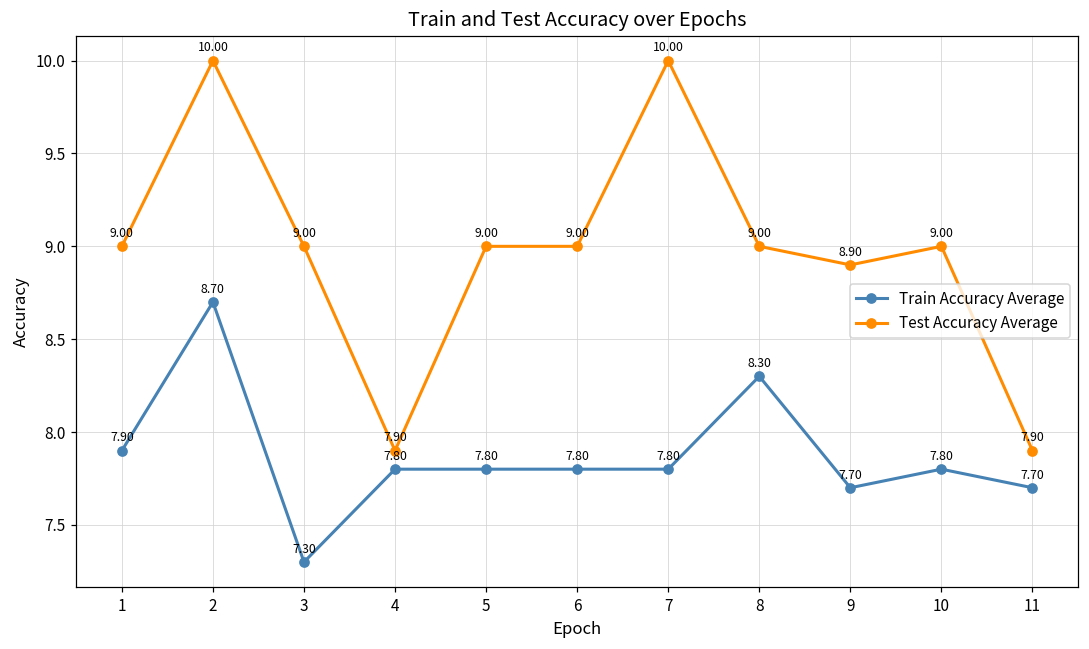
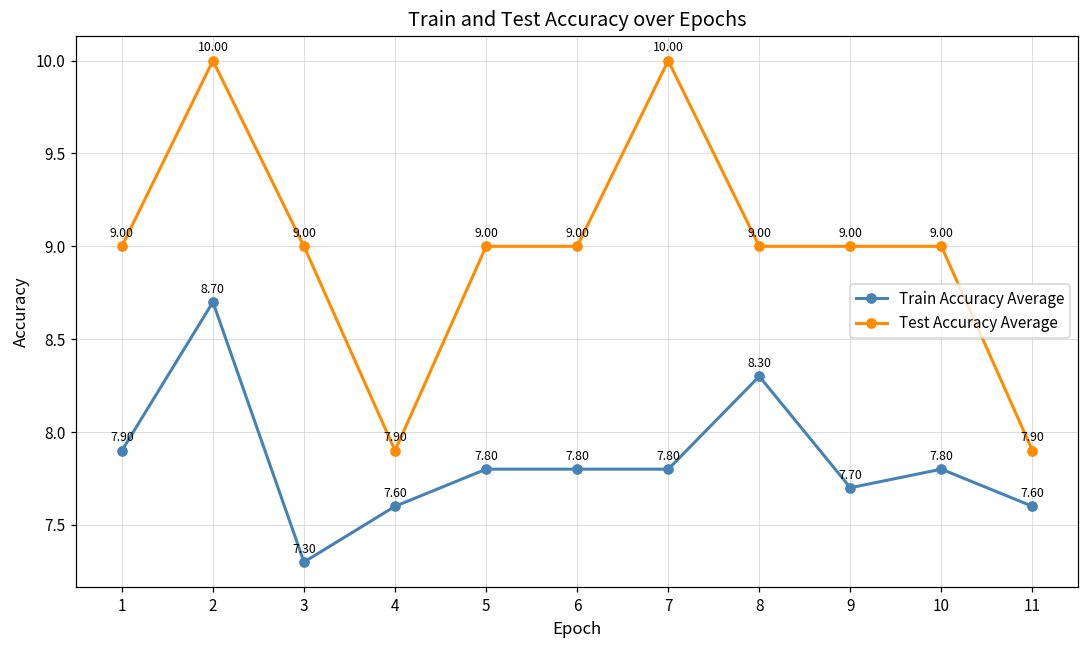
Train Accuracy Average, 4: 7.80 -> 7.60
Test Accuracy Average, 9: 8.90 -> 9.00
Train Accuracy Average, 11: 7.70 -> 7.60
